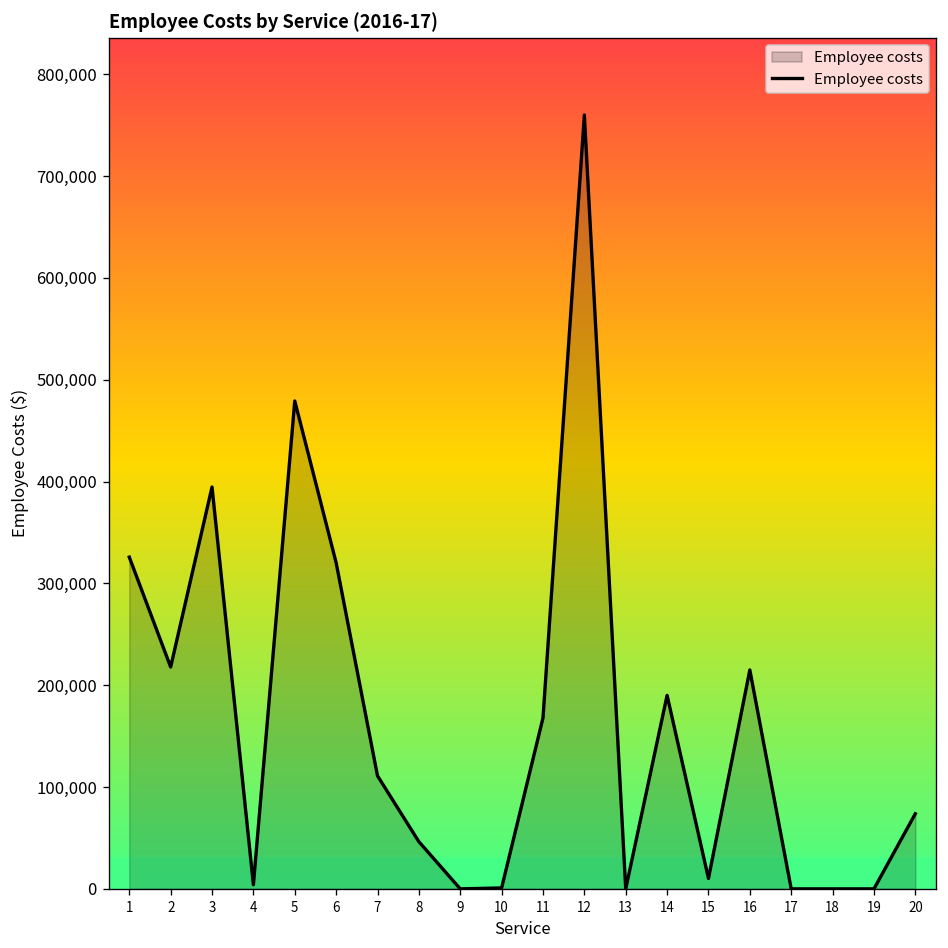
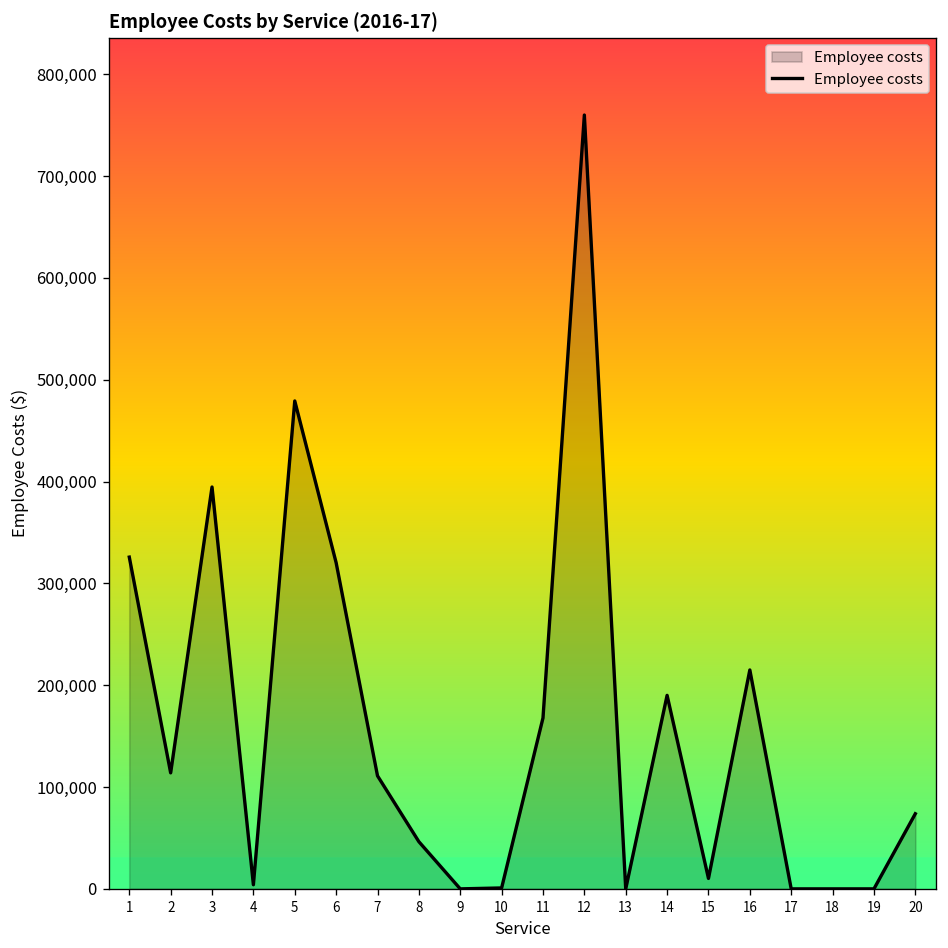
2: 220,000 -> 110,000
